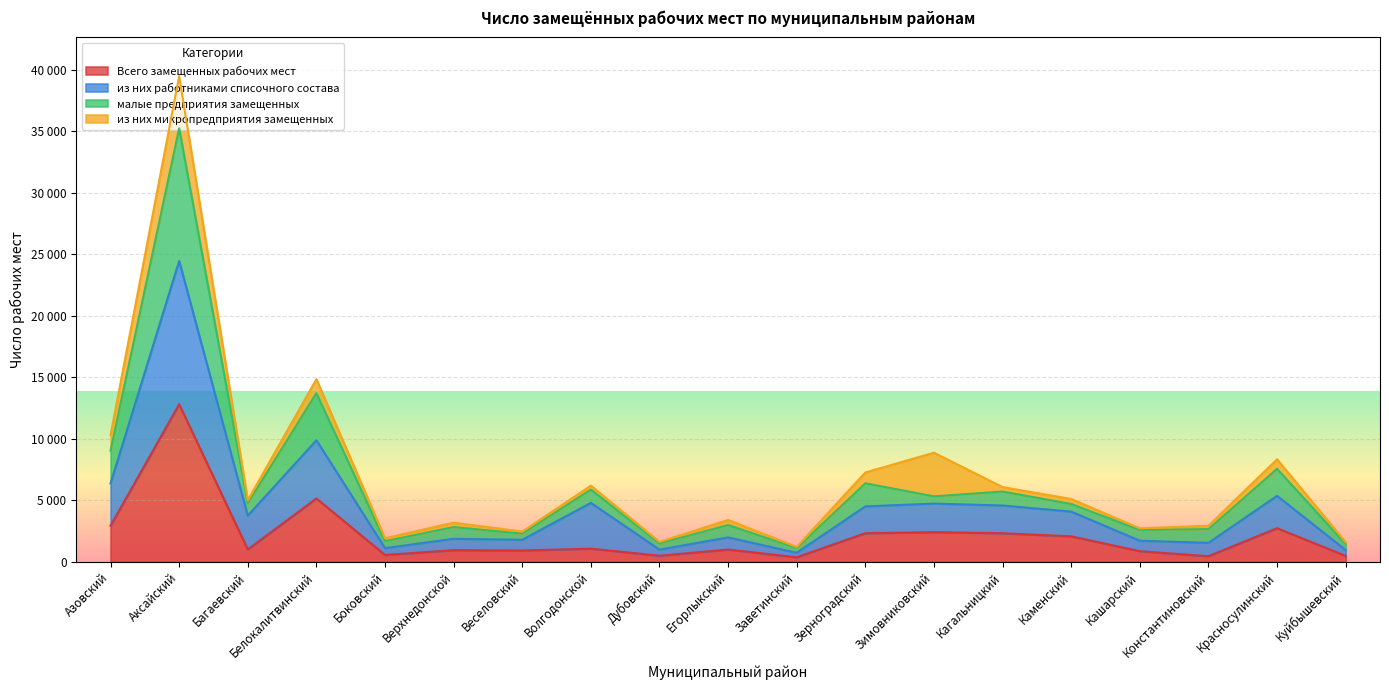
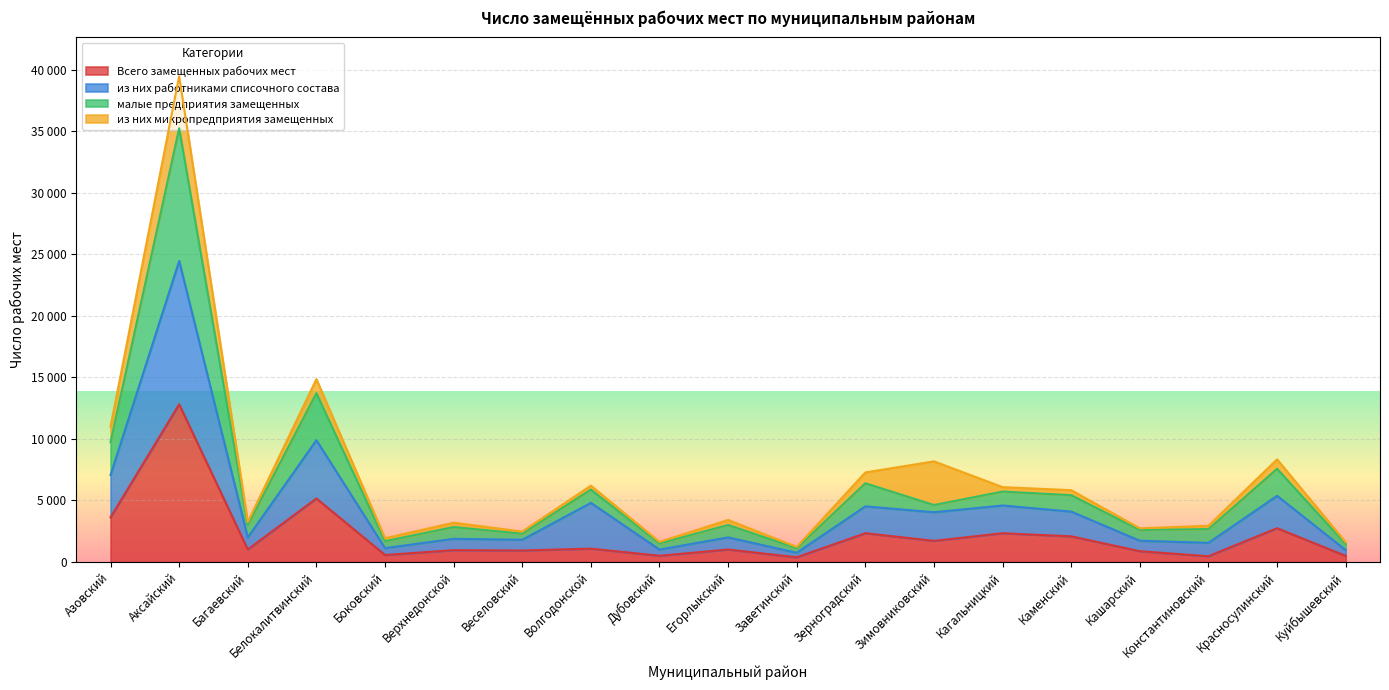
Всего замещенных рабочих мест, Азовский: 2900 -> 3600
из них работниками списочного состава, Багаевский: 2700 -> 1000
Всего замещенных рабочих мест, Зимовниковский: 2400 -> 1700
малые предприятия замещенных, Каменский: 600 -> 1300
